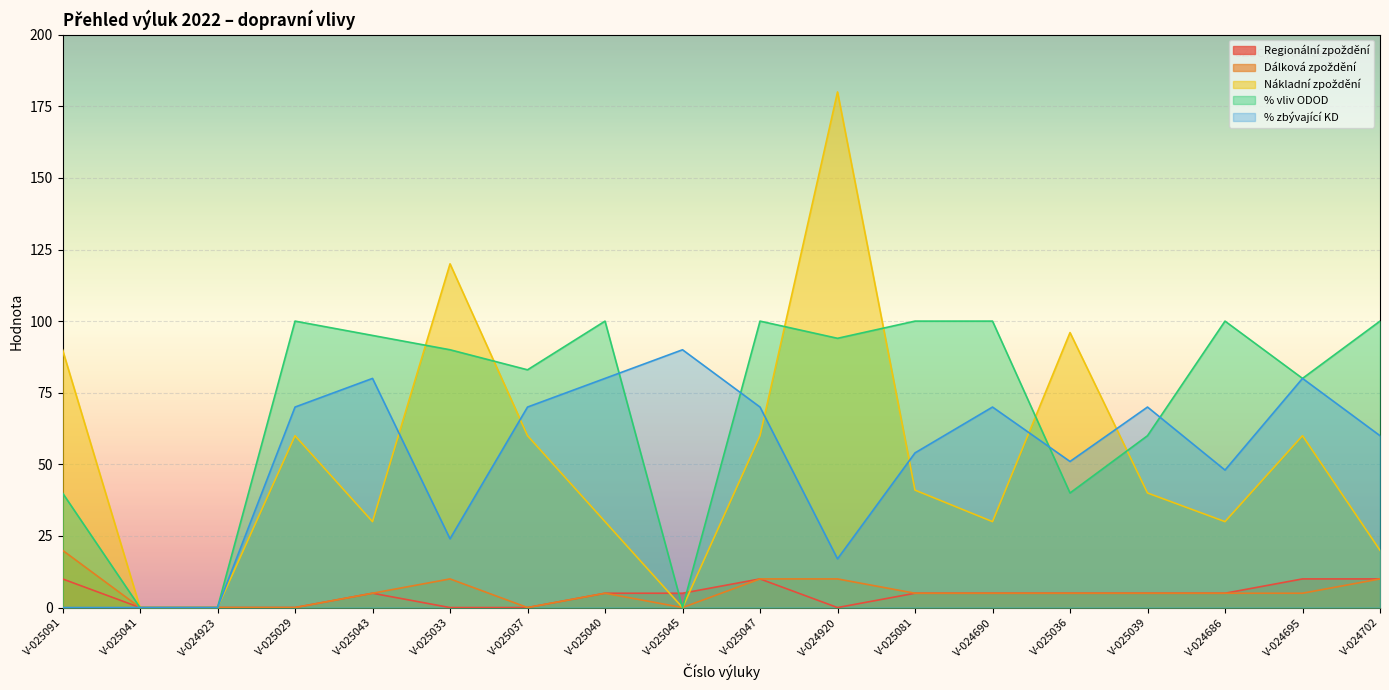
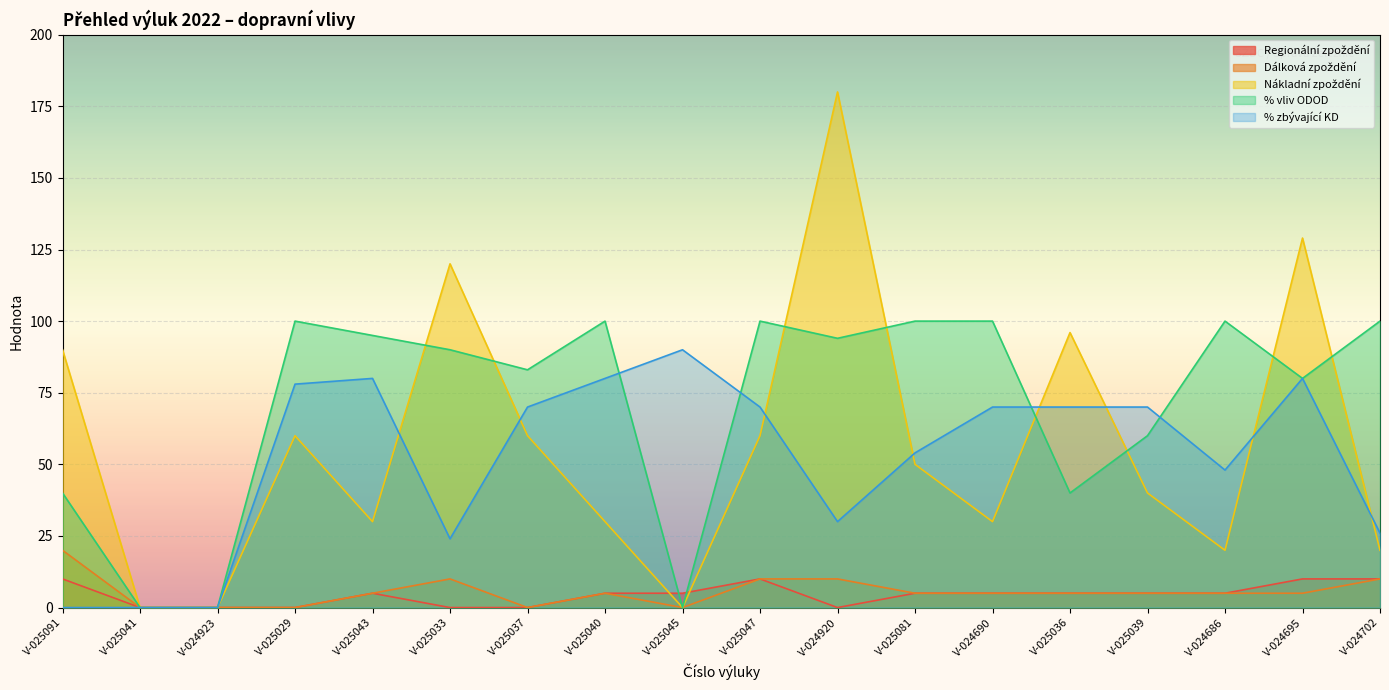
% zbývající KD, V-025029: 70 -> 78
% zbývající KD, V-024920: 17 -> 30
Nákladní zpoždění, V-025081: 41 -> 50
% zbývající KD, V-025036: 51 -> 70
Nákladní zpoždění, V-024686: 30 -> 20
Nákladní zpoždění, V-024695: 60 -> 129
% zbývající KD, V-024702: 60 -> 26
